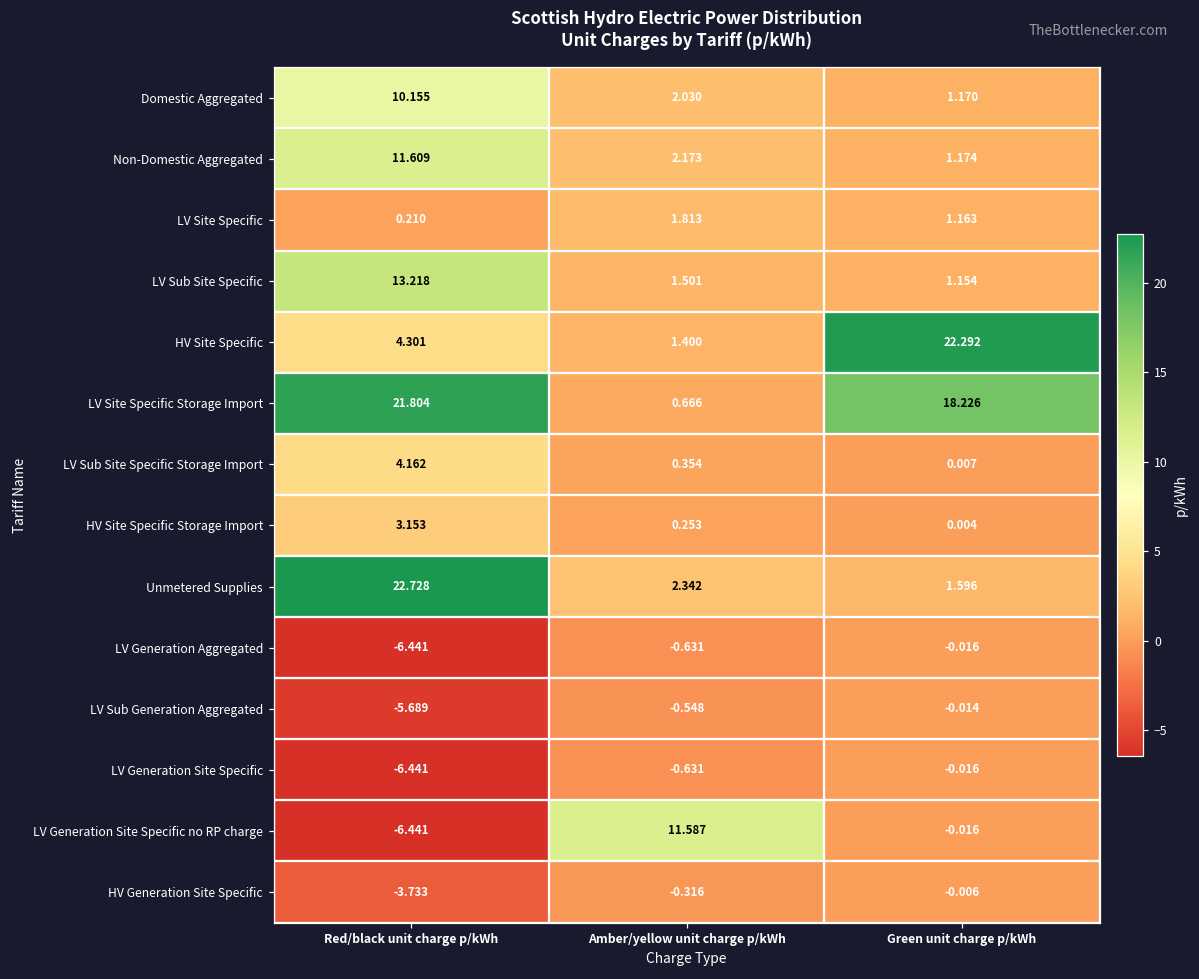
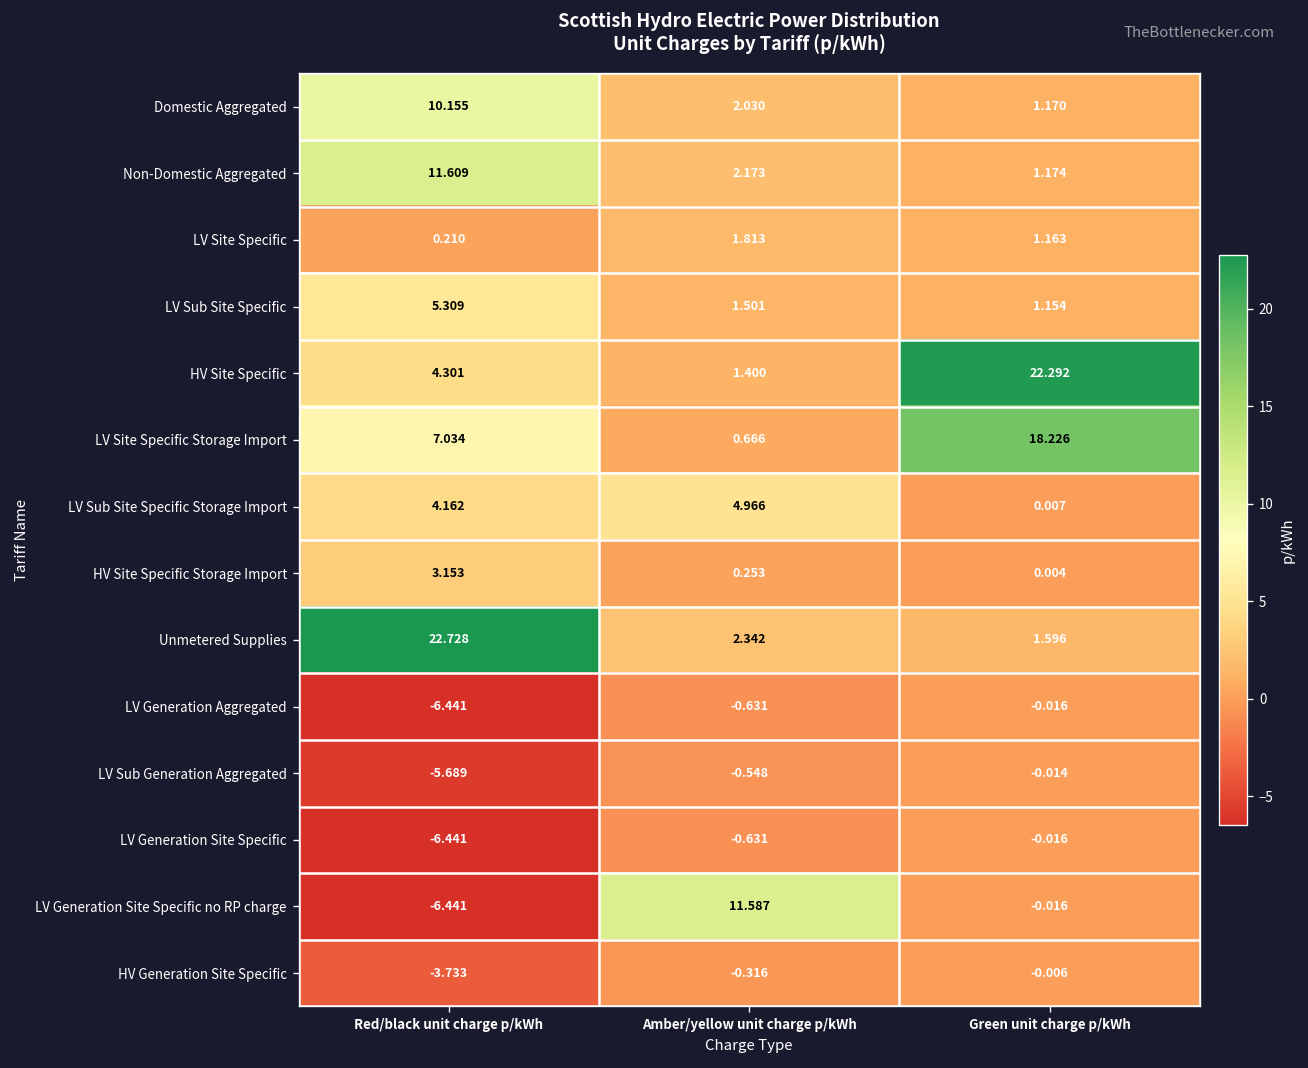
LV Sub Site Specific, Red/black unit charge p/kWh: 13.218 -> 5.309
LV Site Specific Storage Import, Red/black unit charge p/kWh: 21.804 -> 7.034
LV Sub Site Specific Storage Import, Amber/yellow unit charge p/kWh: 0.354 -> 4.966
